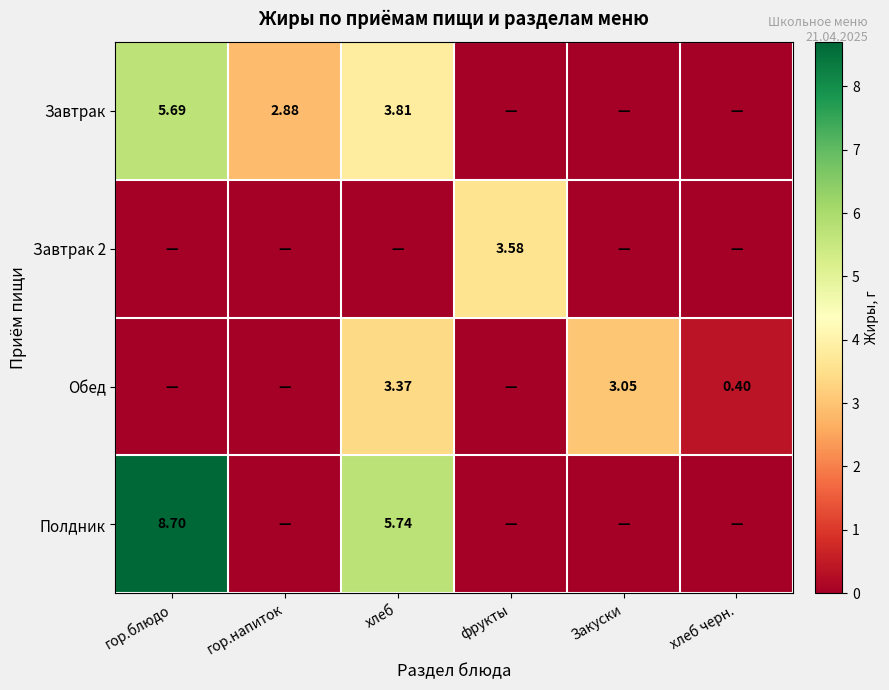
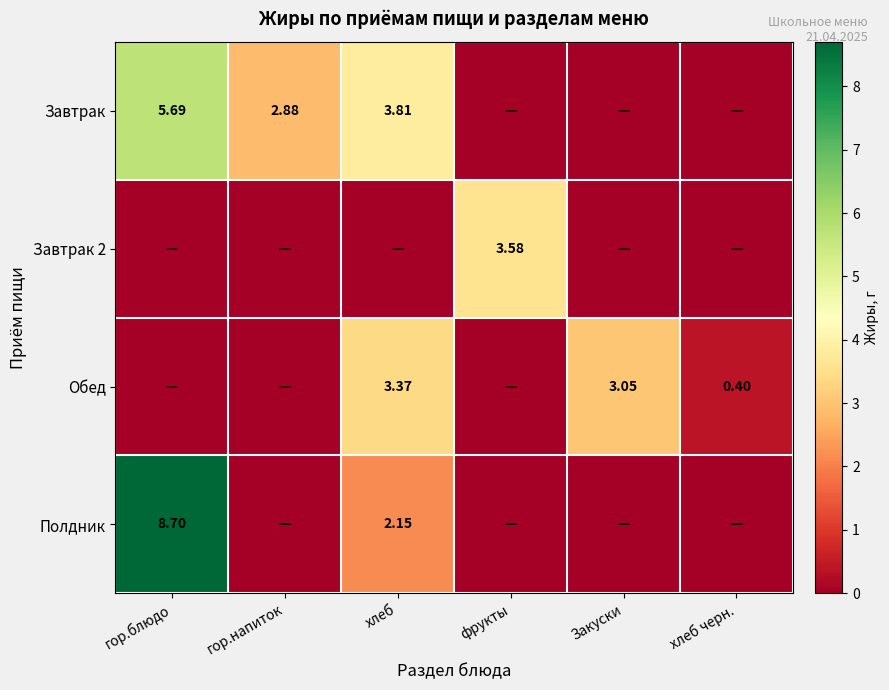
Полдник, хлеб: 5.74 -> 2.15
